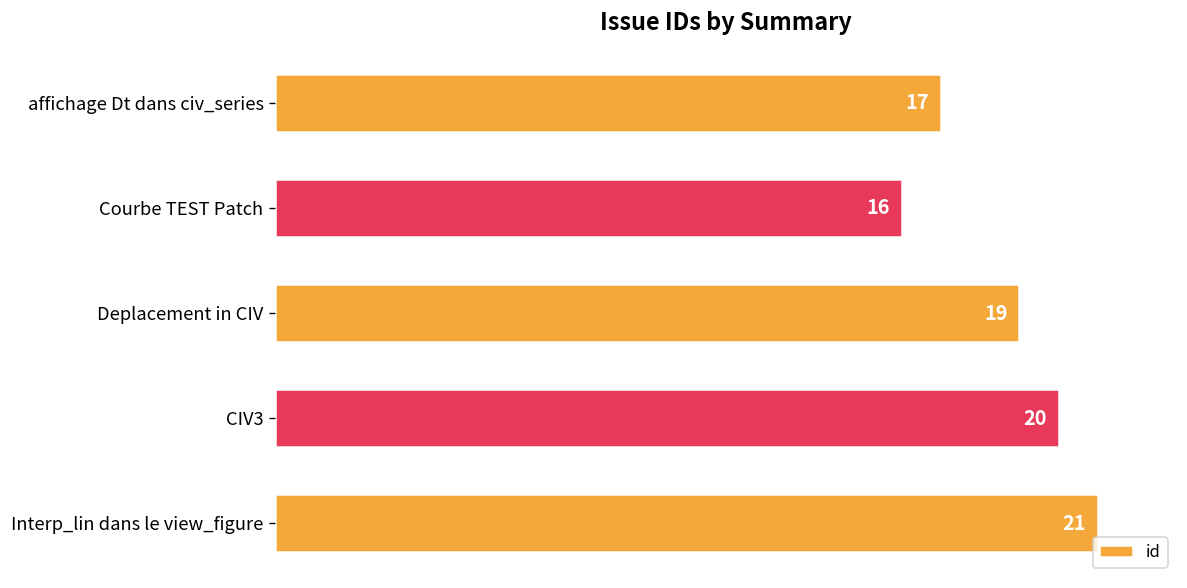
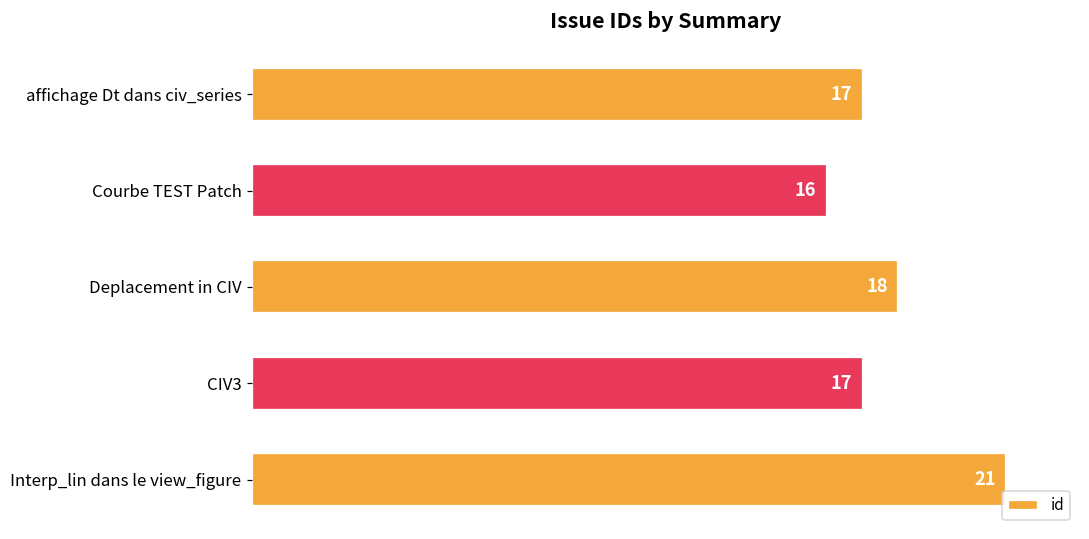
Deplacement in CIV: 19 -> 18
CIV3: 20 -> 17
